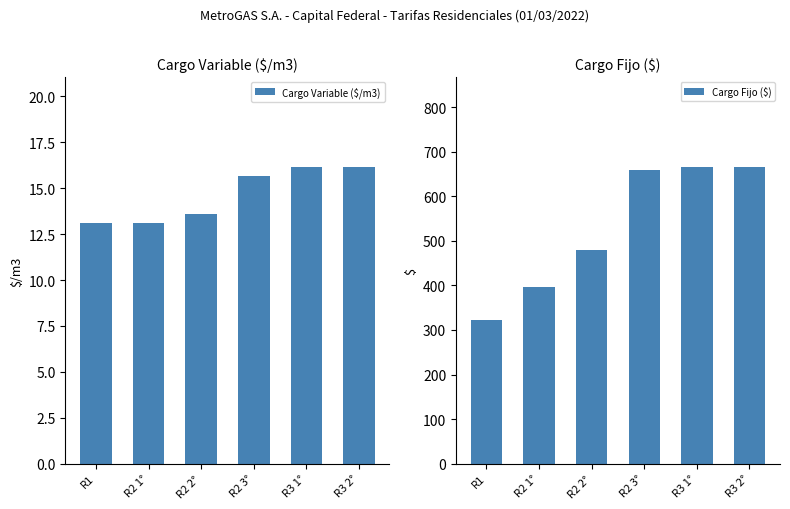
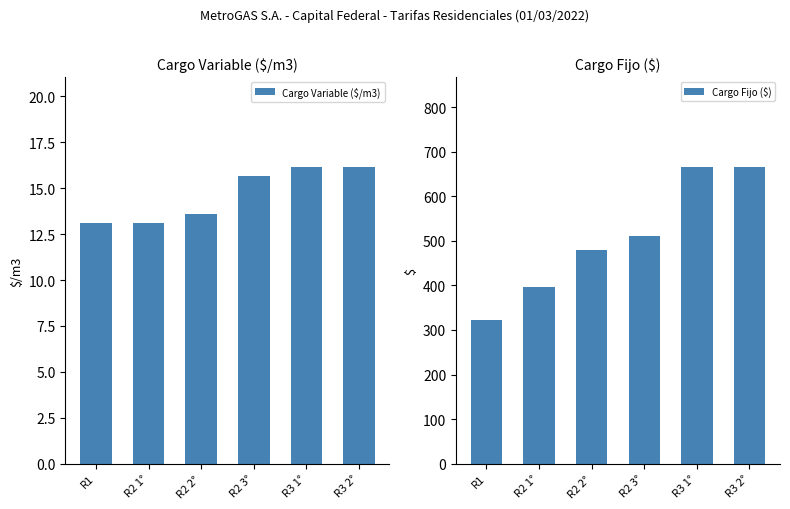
Cargo Fijo ($), R2 3°: 660 -> 510
